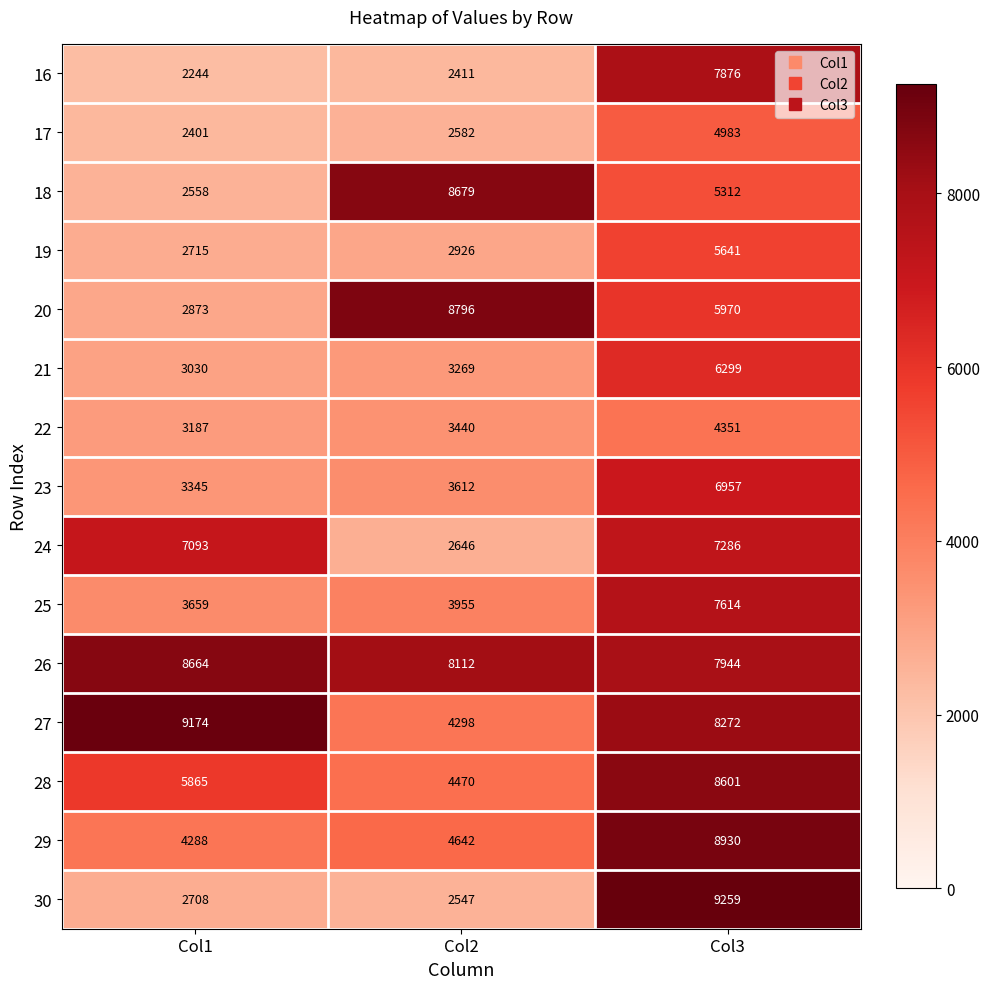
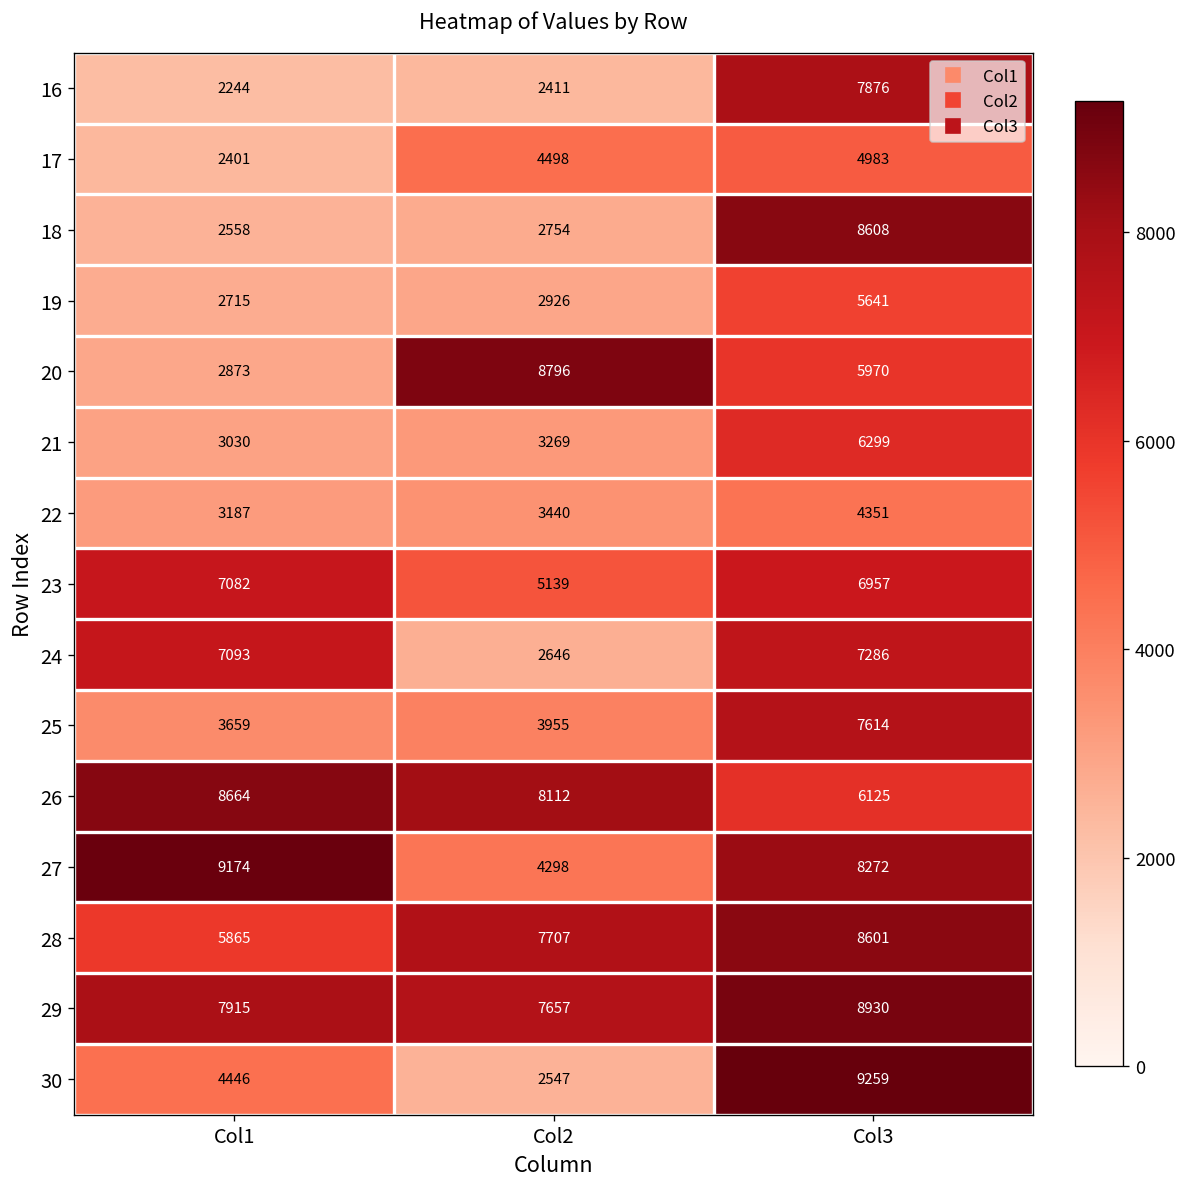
17, Col2: 2582 -> 4498
18, Col2: 8679 -> 2754
18, Col3: 5312 -> 8608
23, Col1: 3345 -> 7082
23, Col2: 3612 -> 5139
26, Col3: 7944 -> 6125
28, Col2: 4470 -> 7707
29, Col1: 4288 -> 7915
29, Col2: 4642 -> 7657
30, Col1: 2708 -> 4446
